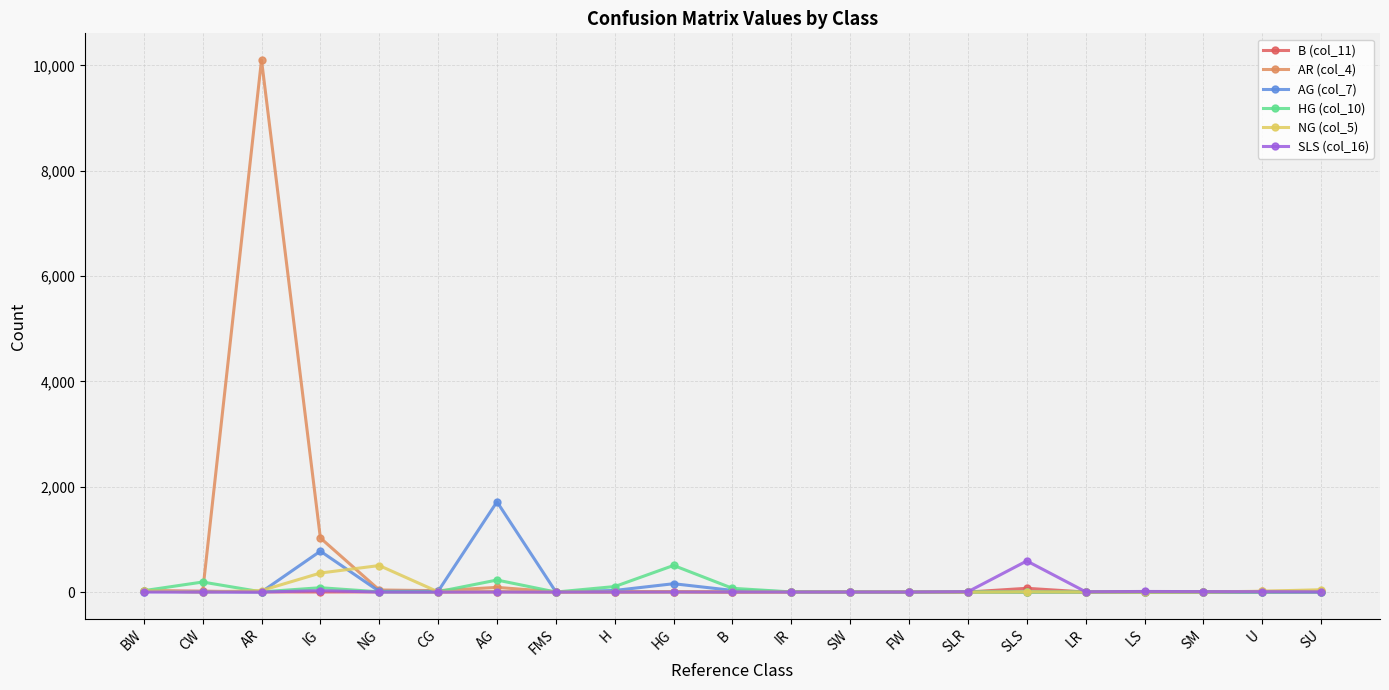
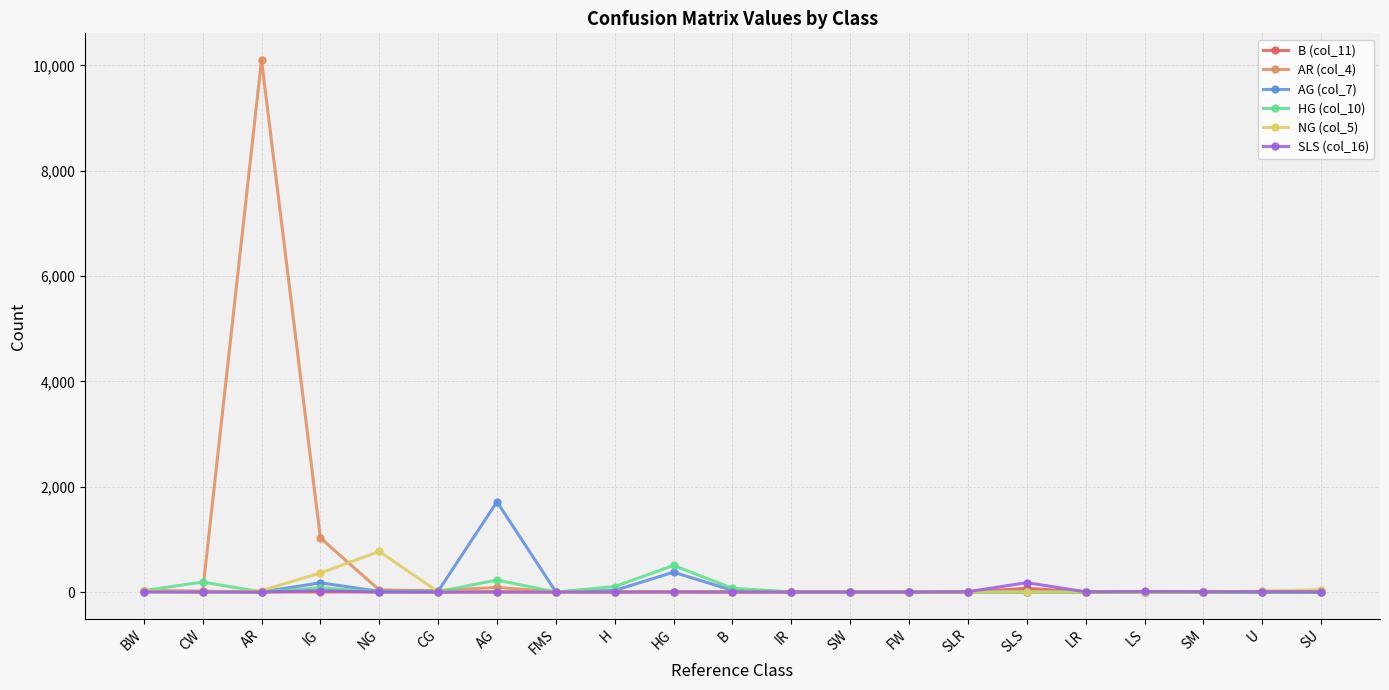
AG (col_7), IG: 800 -> 200
NG (col_5), NG: 500 -> 800
AG (col_7), HG: 200 -> 400
SLS (col_16), SLS: 600 -> 200
